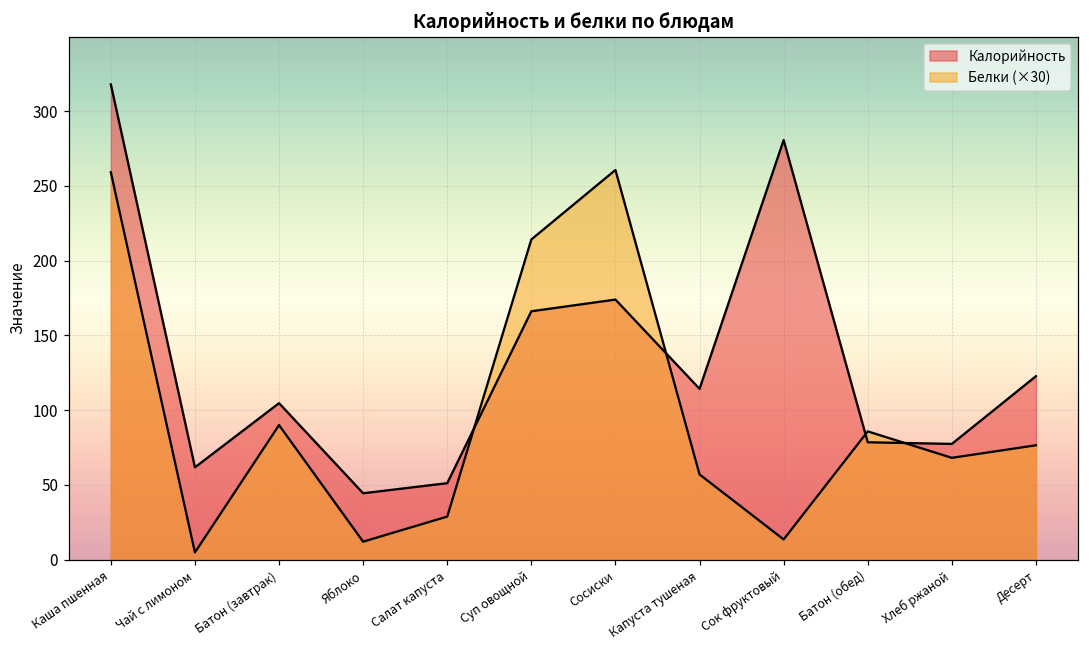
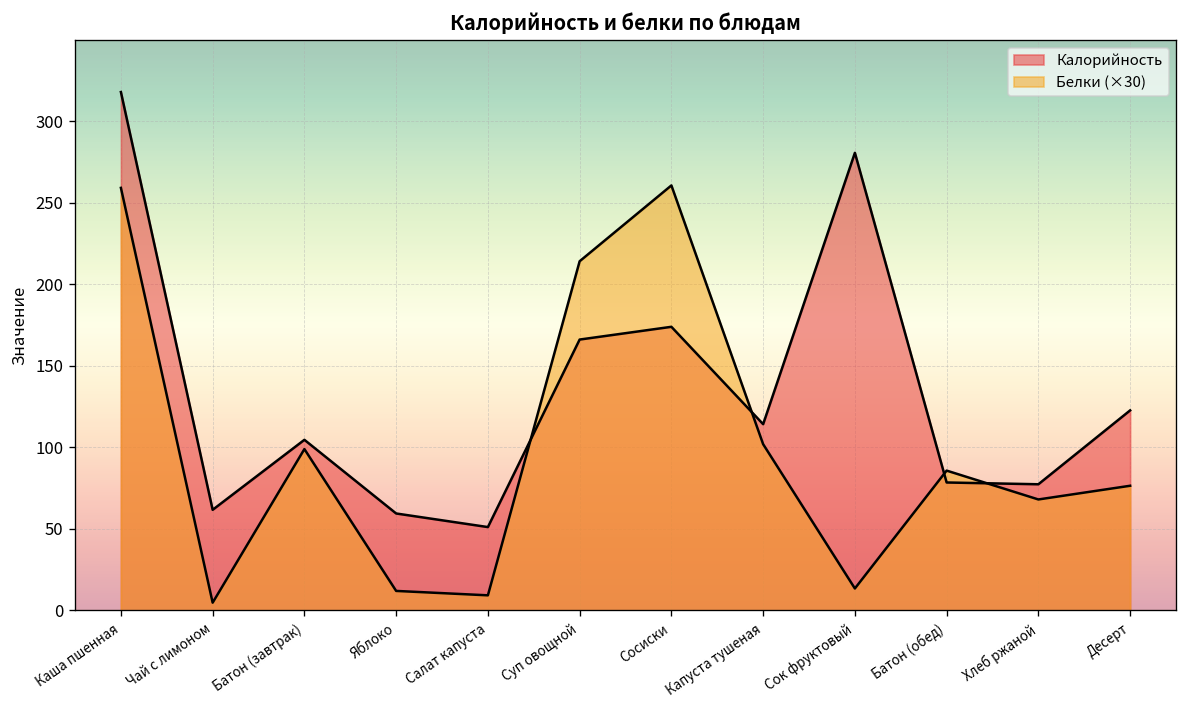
Белки (×30), Батон (завтрак): 90 -> 99
Калорийность, Яблоко: 44 -> 60
Белки (×30), Салат капуста: 29 -> 9
Белки (×30), Капуста тушеная: 57 -> 102
